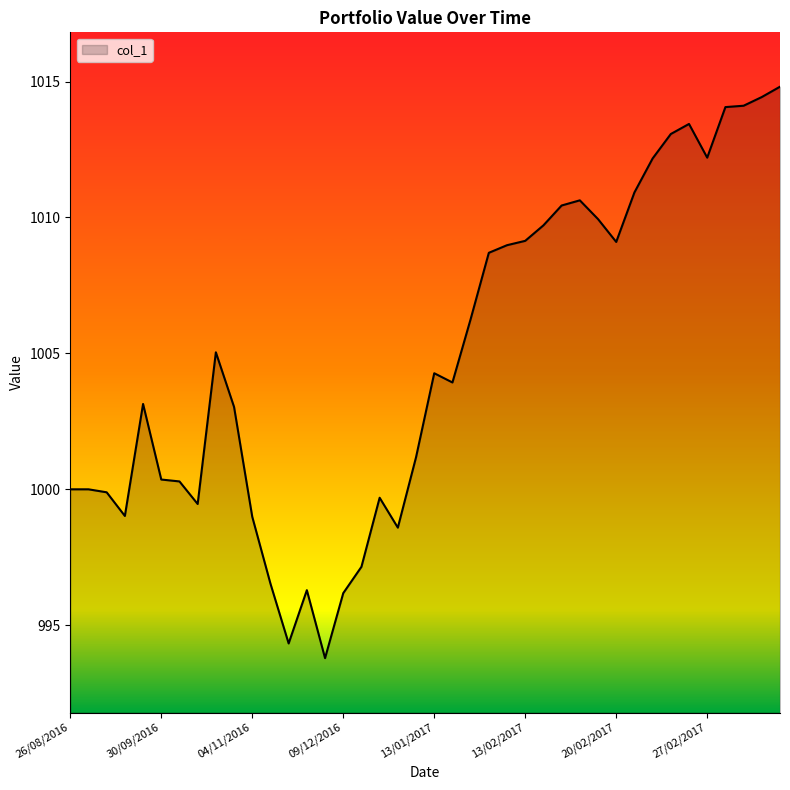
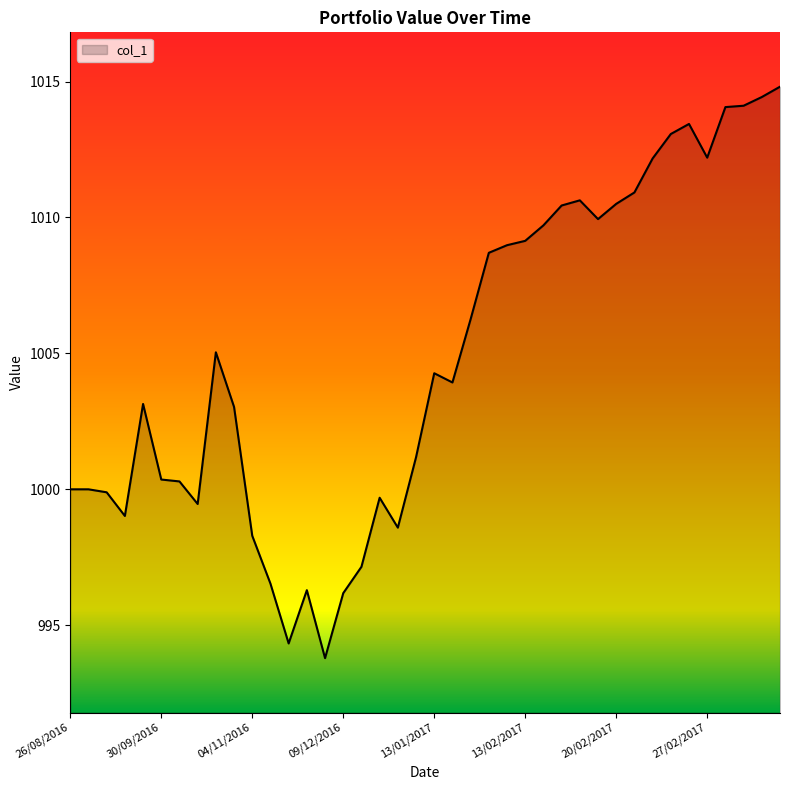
04/11/2016: 999.0 -> 998.3
20/02/2017: 1009.1 -> 1010.5
